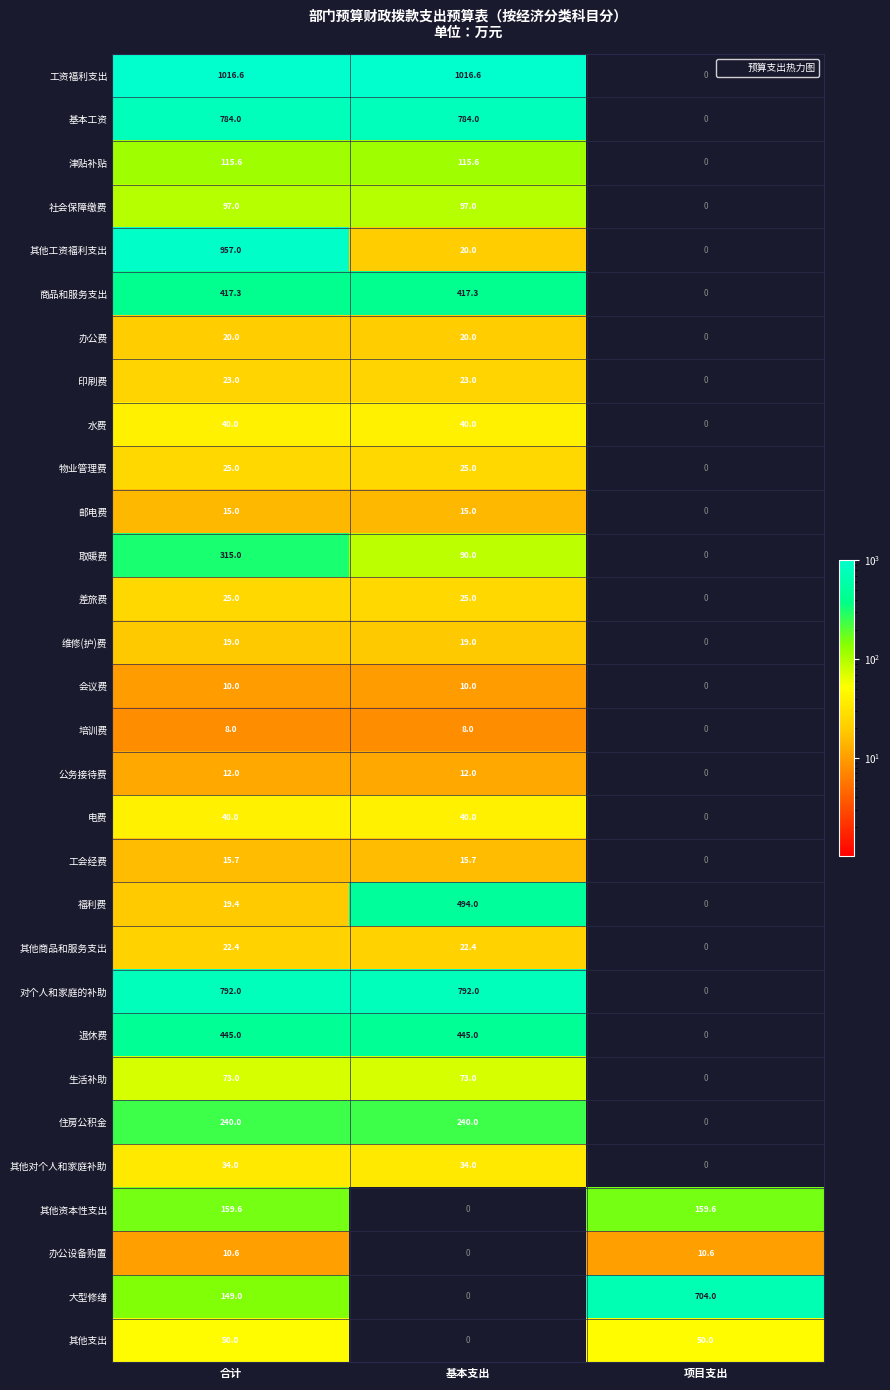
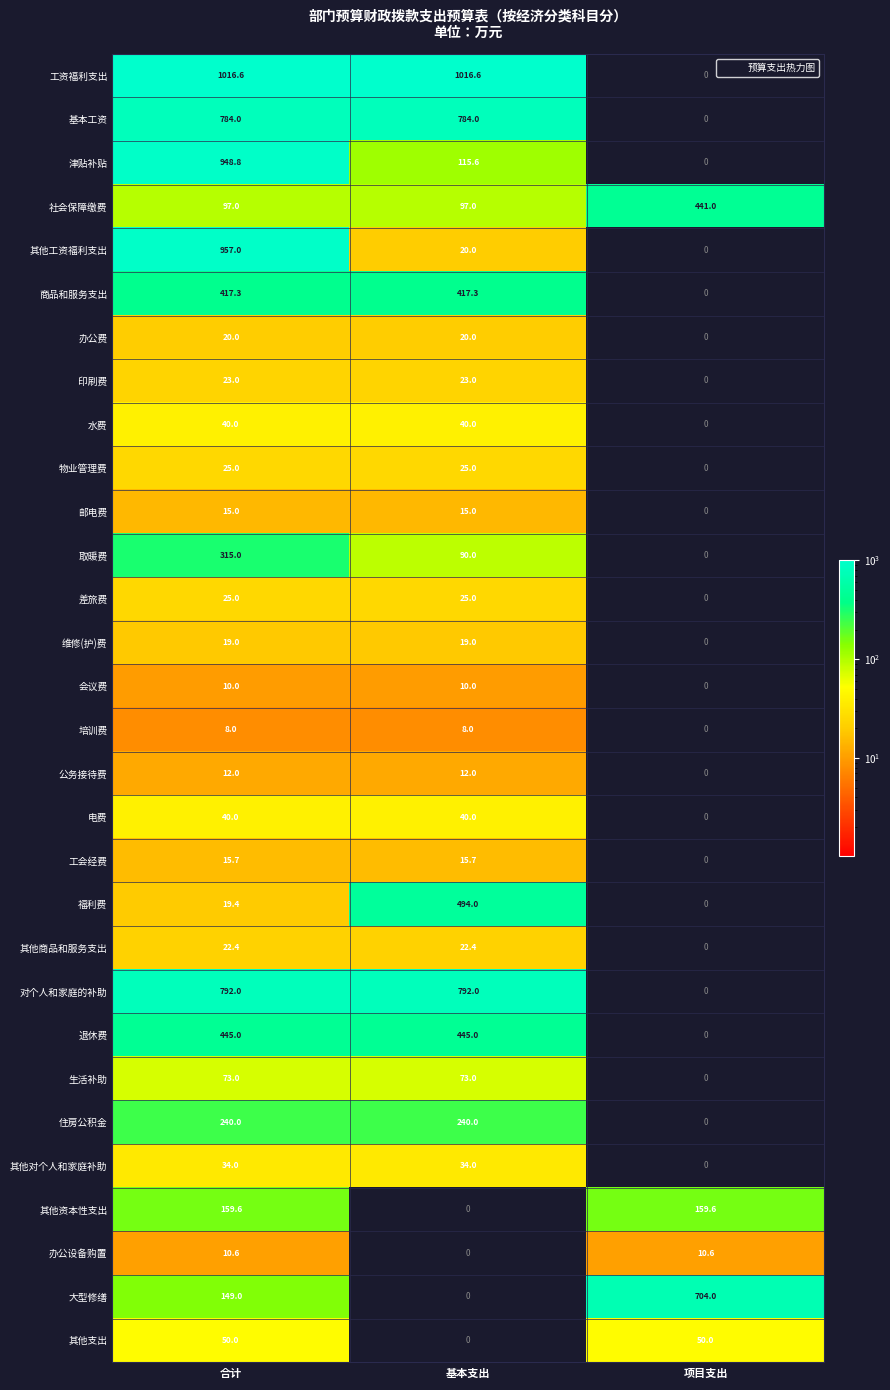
津贴补贴, 合计: 115.6 -> 948.8
社会保障缴费, 项目支出: 0 -> 441.0
